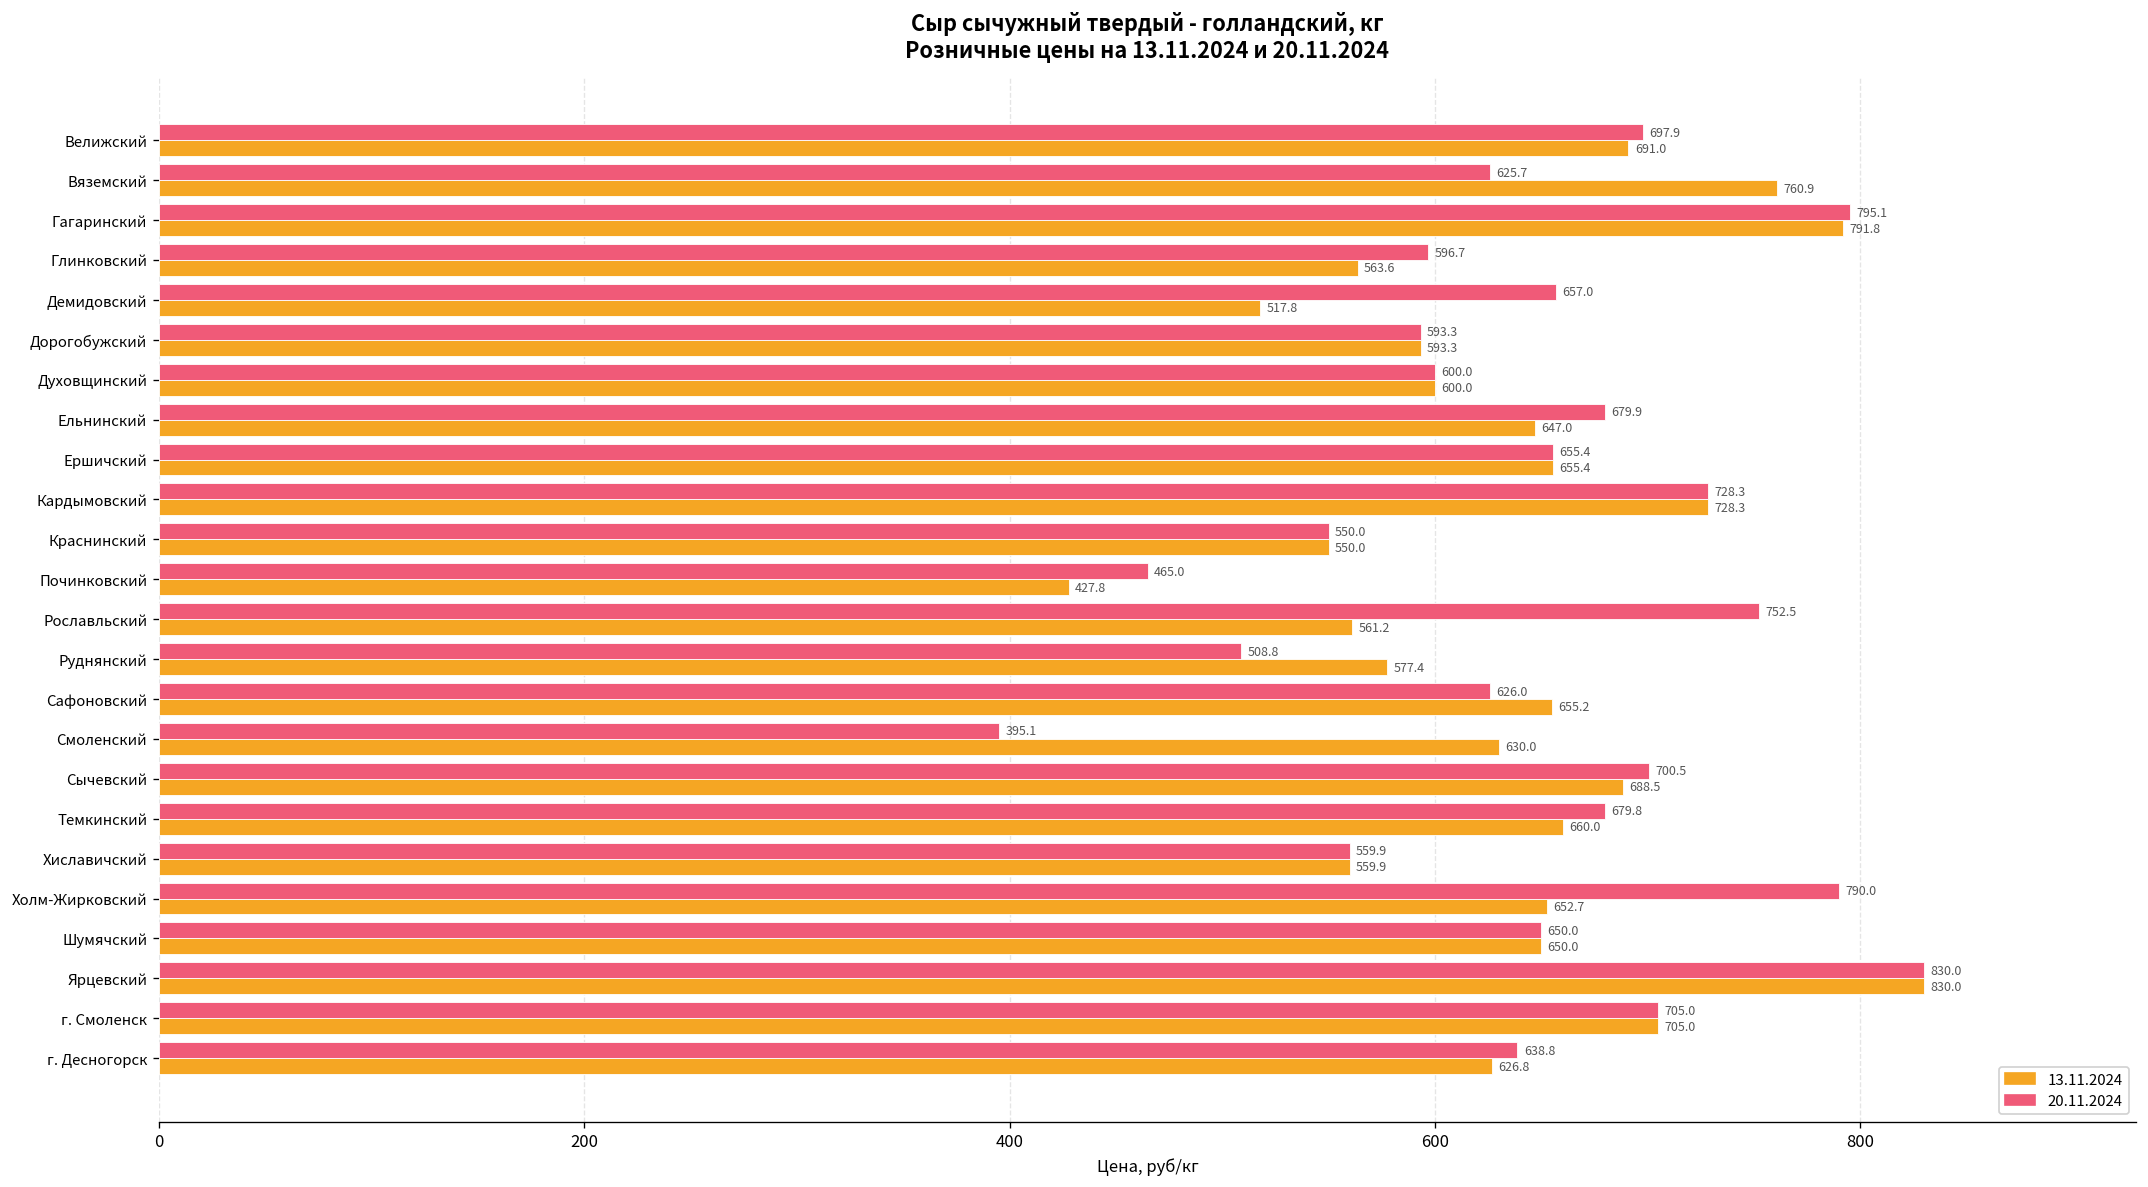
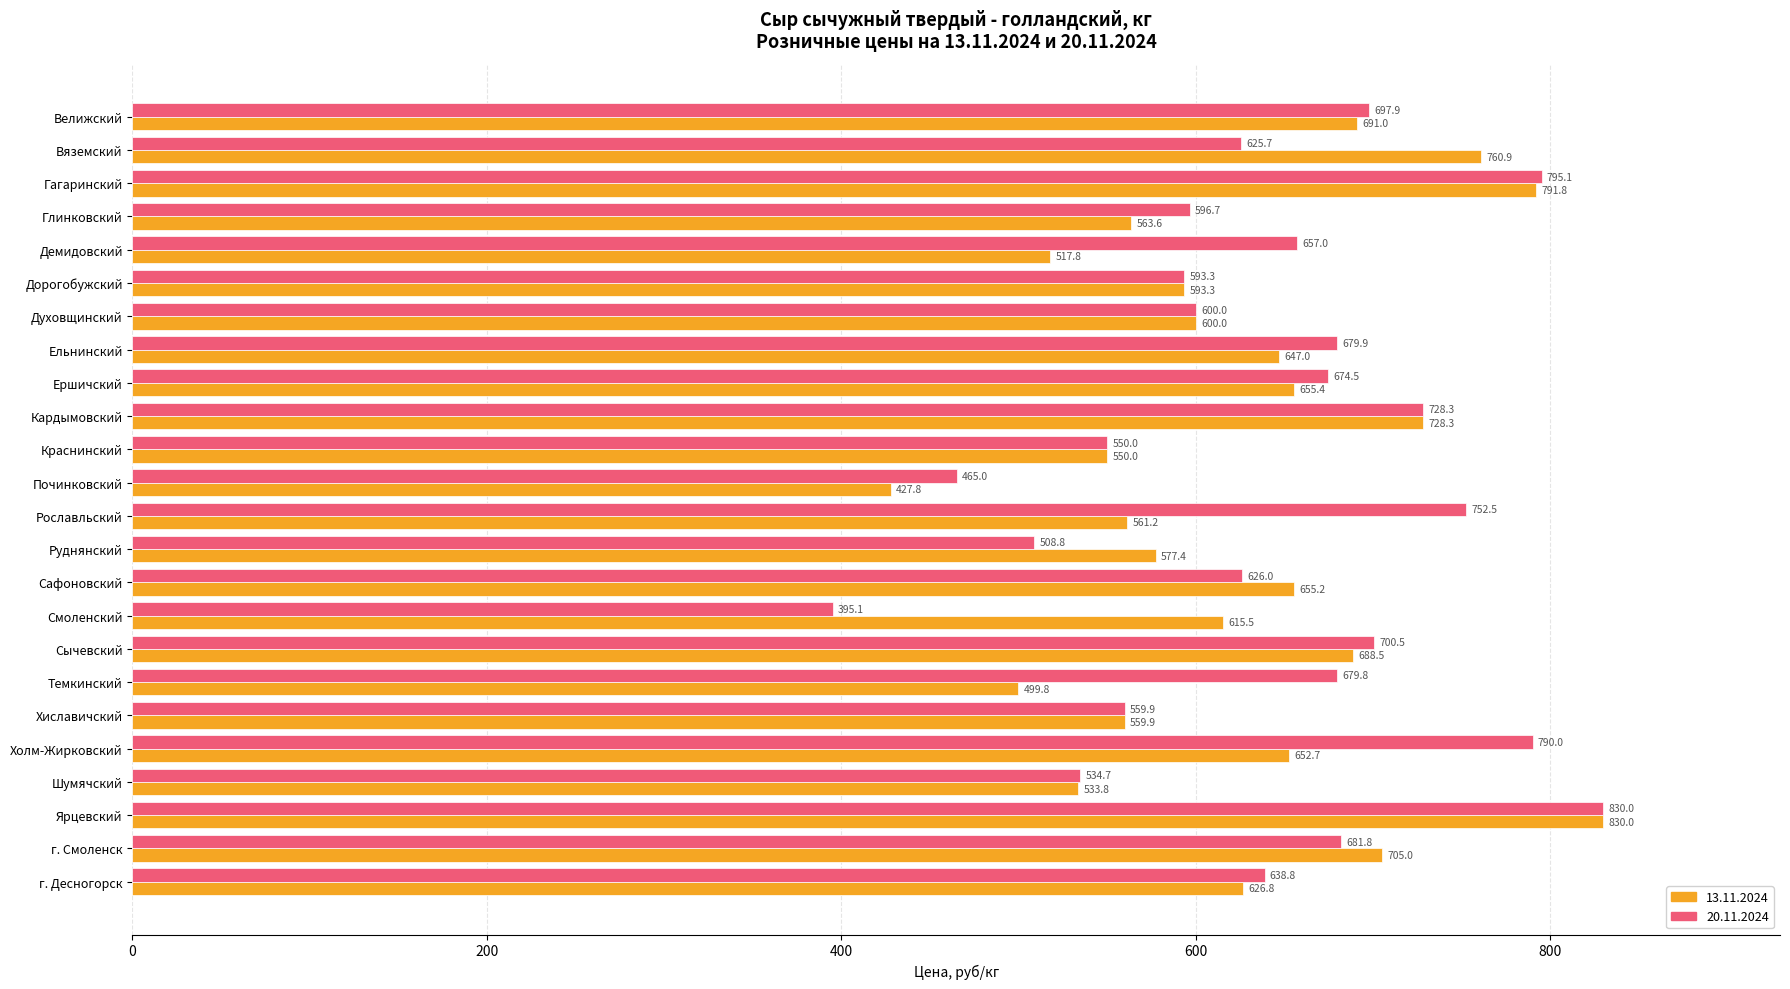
20.11.2024, Ершичский: 655.4 -> 674.5
13.11.2024, Смоленский: 630.0 -> 615.5
13.11.2024, Темкинский: 660.0 -> 499.8
20.11.2024, Шумячский: 650.0 -> 534.7
13.11.2024, Шумячский: 650.0 -> 533.8
20.11.2024, г. Смоленск: 705.0 -> 681.8
